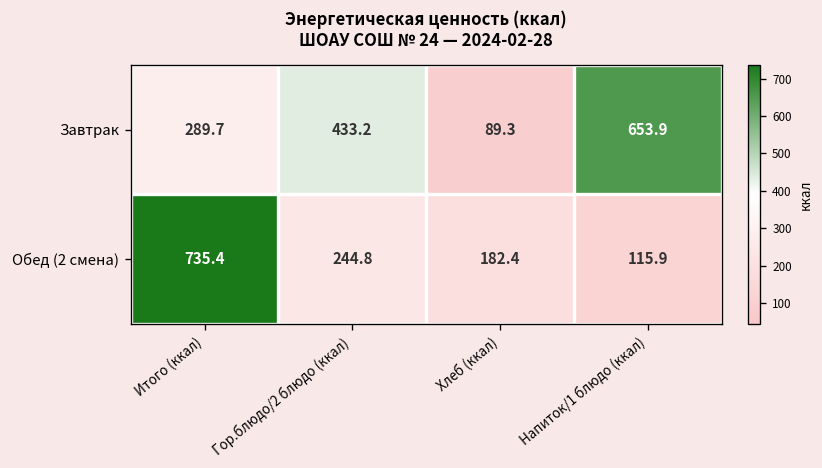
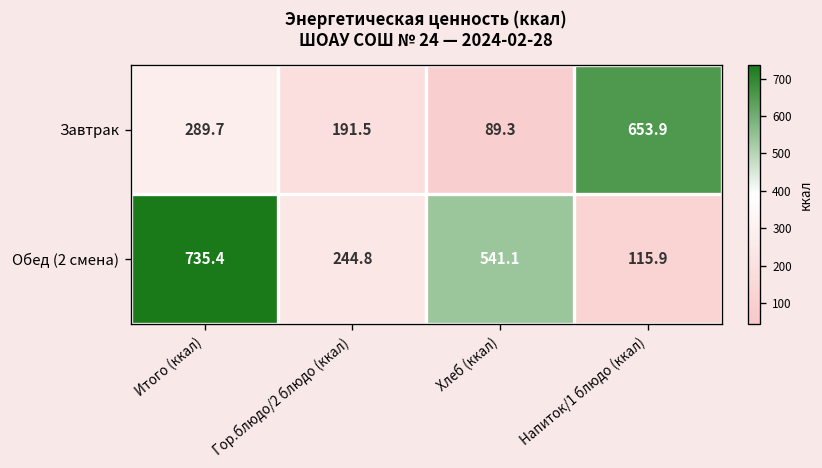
Завтрак, Гор.блюдо/2 блюдо (ккал): 433.2 -> 191.5
Обед (2 смена), Хлеб (ккал): 182.4 -> 541.1
